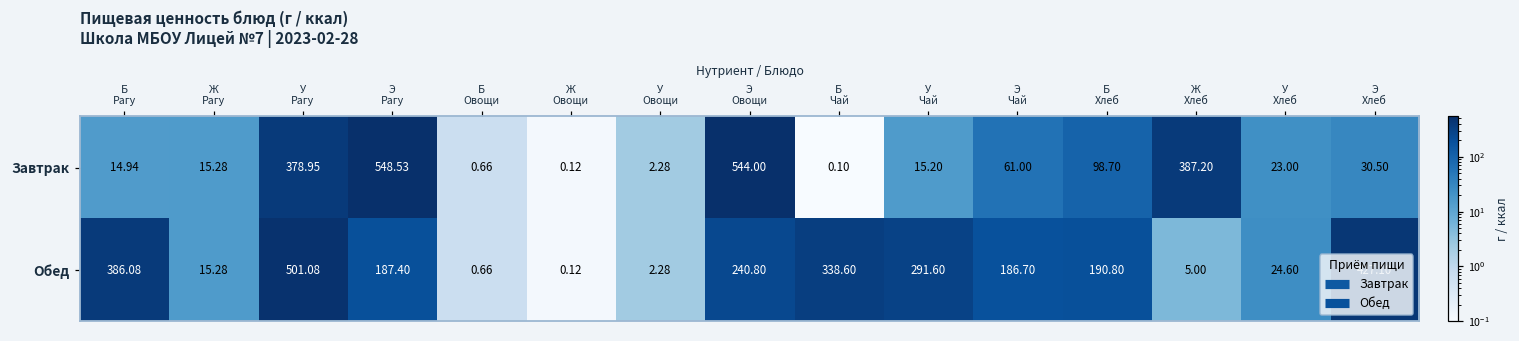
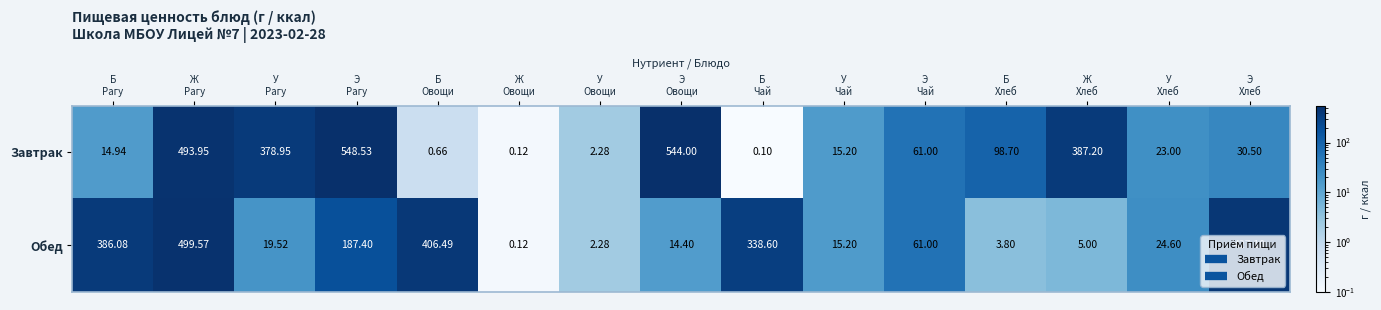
Завтрак, Ж Рагу: 15.28 -> 493.95
Обед, Ж Рагу: 15.28 -> 499.57
Обед, У Рагу: 501.08 -> 19.52
Обед, Б Овощи: 0.66 -> 406.49
Обед, Э Овощи: 240.80 -> 14.40
Обед, У Чай: 291.60 -> 15.20
Обед, Э Чай: 186.70 -> 61.00
Обед, Б Хлеб: 190.80 -> 3.80
